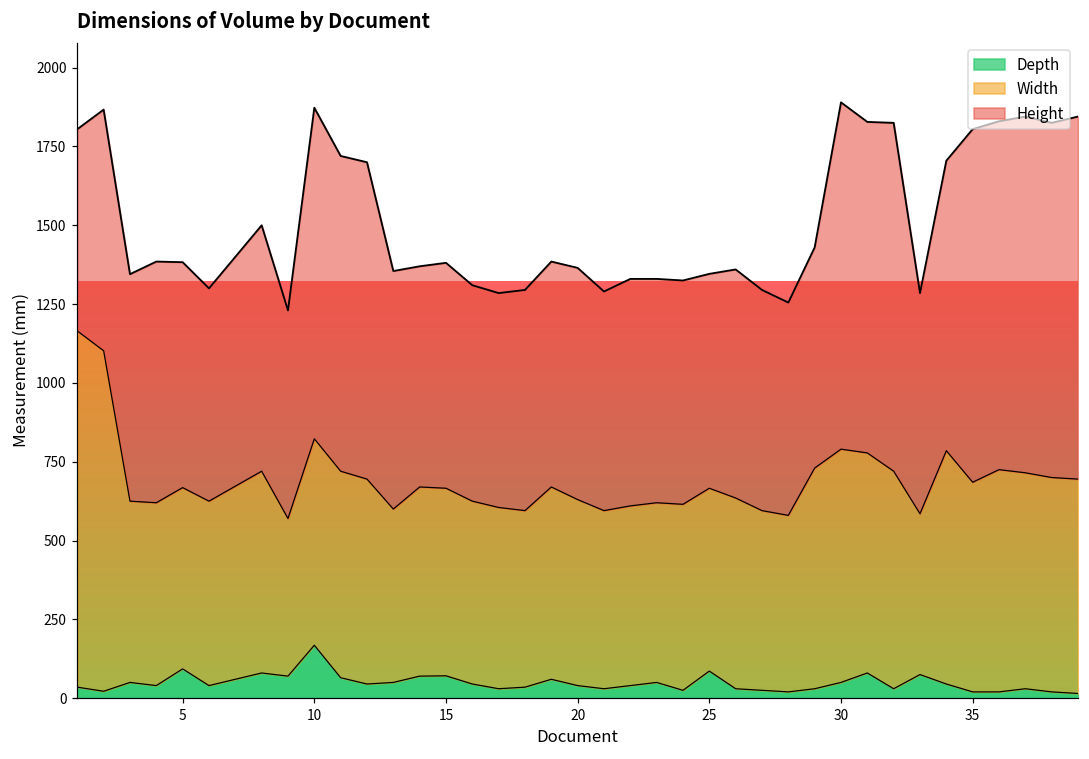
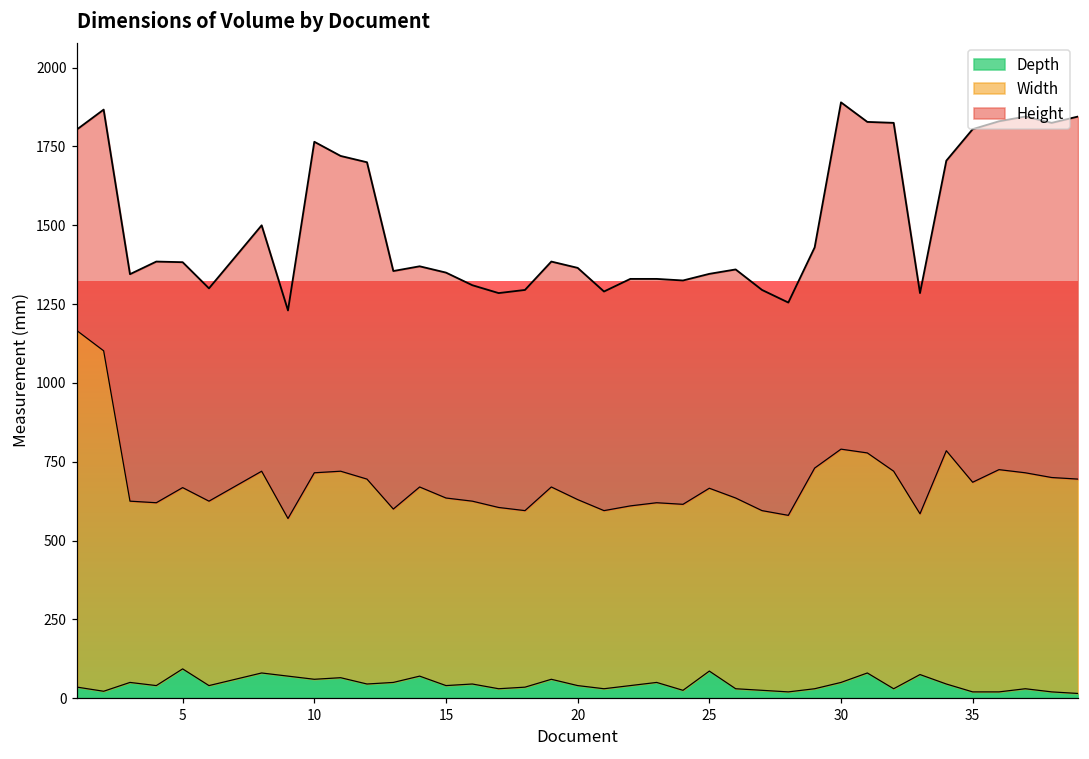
Depth, 10: 170 -> 60
Depth, 15: 70 -> 40
